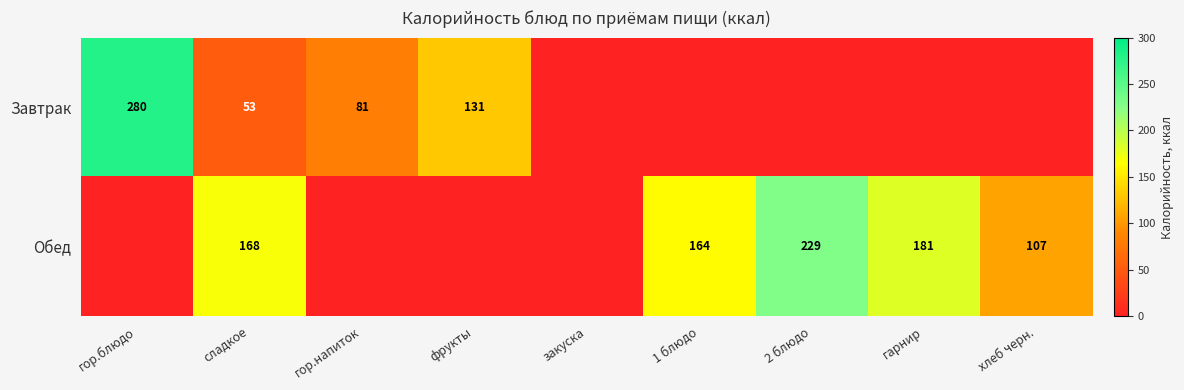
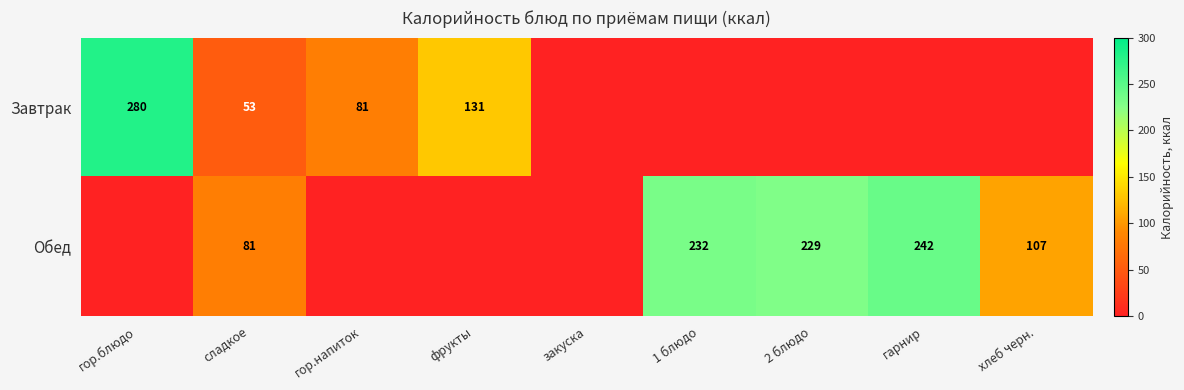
Обед, сладкое: 168 -> 81
Обед, 1 блюдо: 164 -> 232
Обед, гарнир: 181 -> 242
